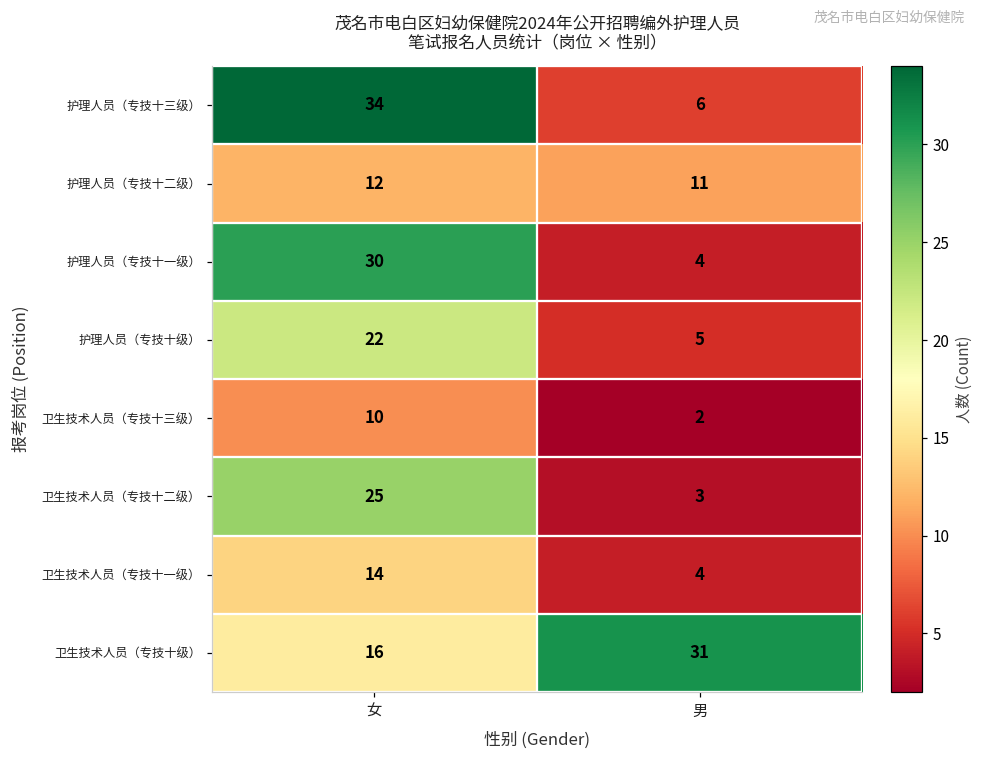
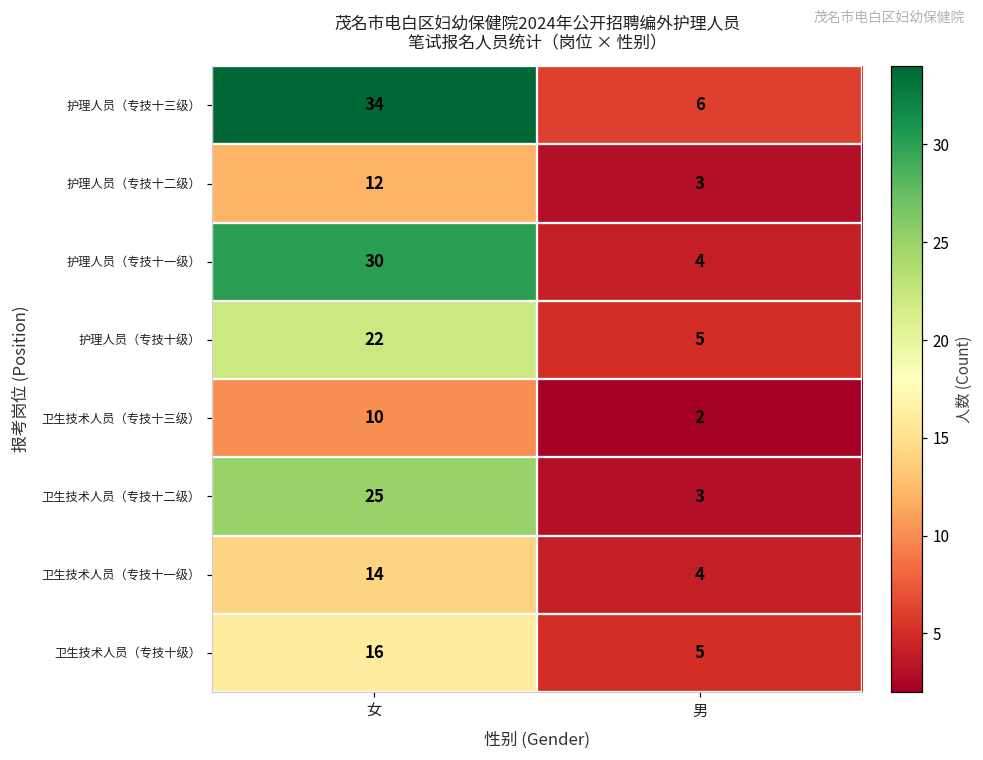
护理人员（专技十二级）, 男: 11 -> 3
卫生技术人员（专技十级）, 男: 31 -> 5
